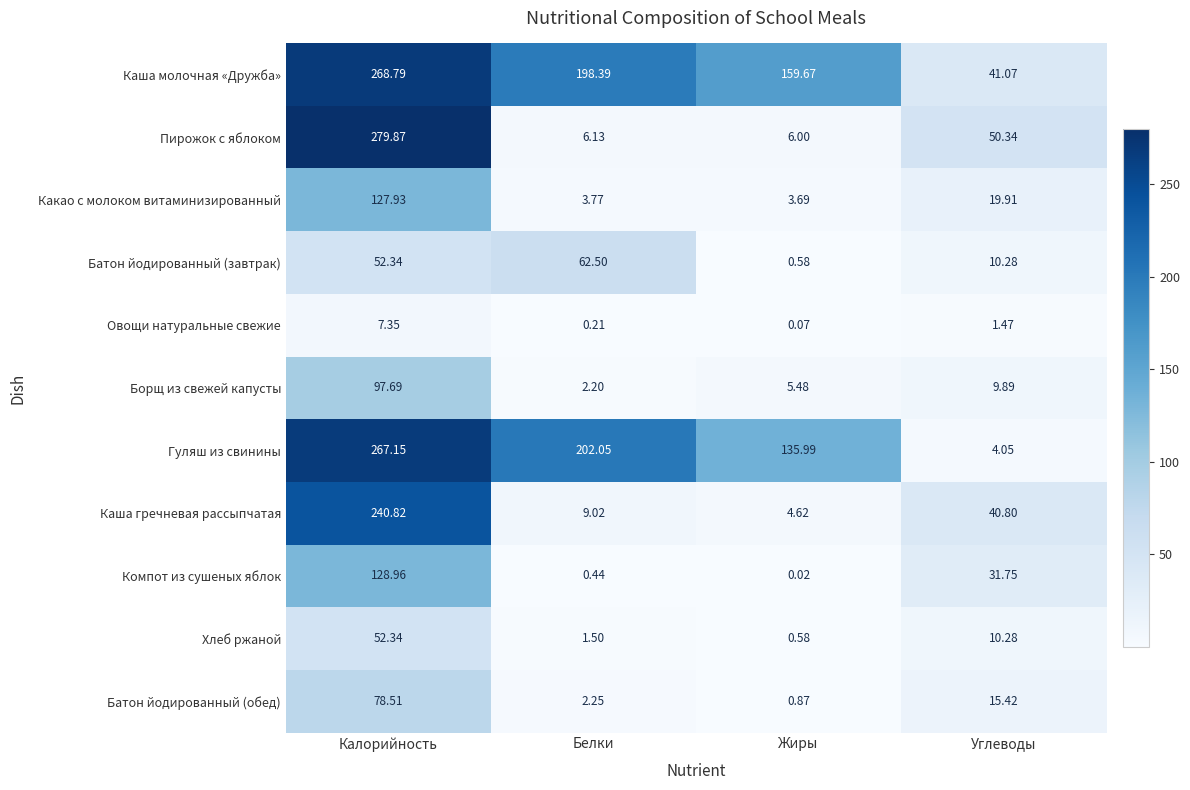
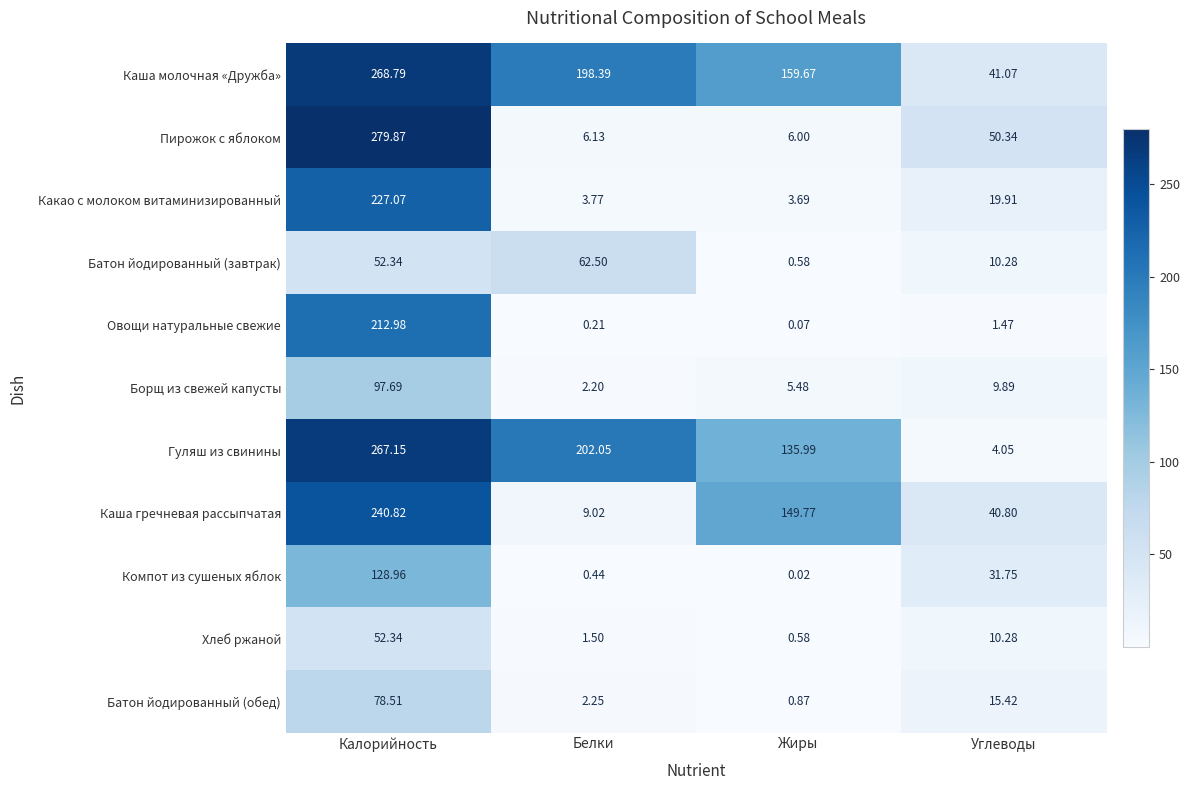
Какао с молоком витаминизированный, Калорийность: 127.93 -> 227.07
Овощи натуральные свежие, Калорийность: 7.35 -> 212.98
Каша гречневая рассыпчатая, Жиры: 4.62 -> 149.77
